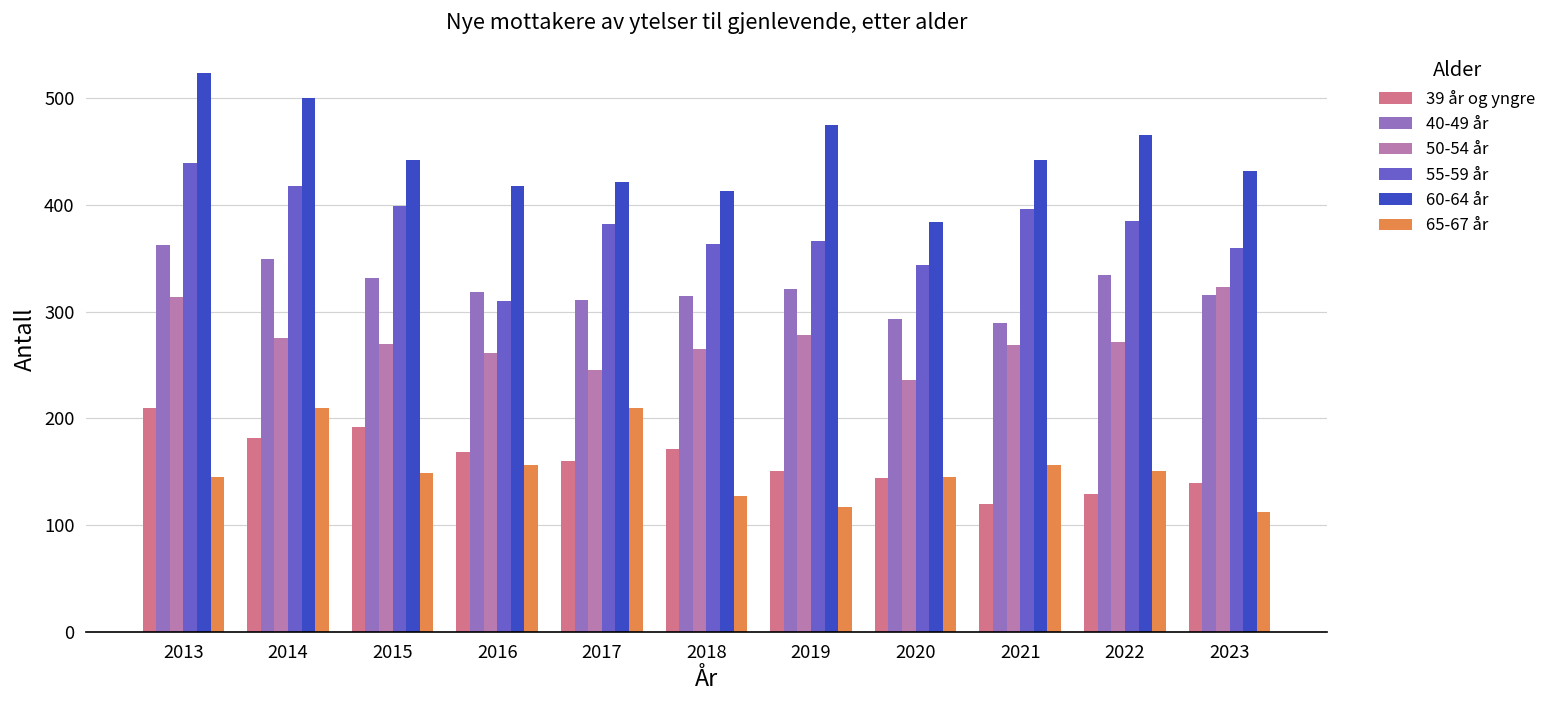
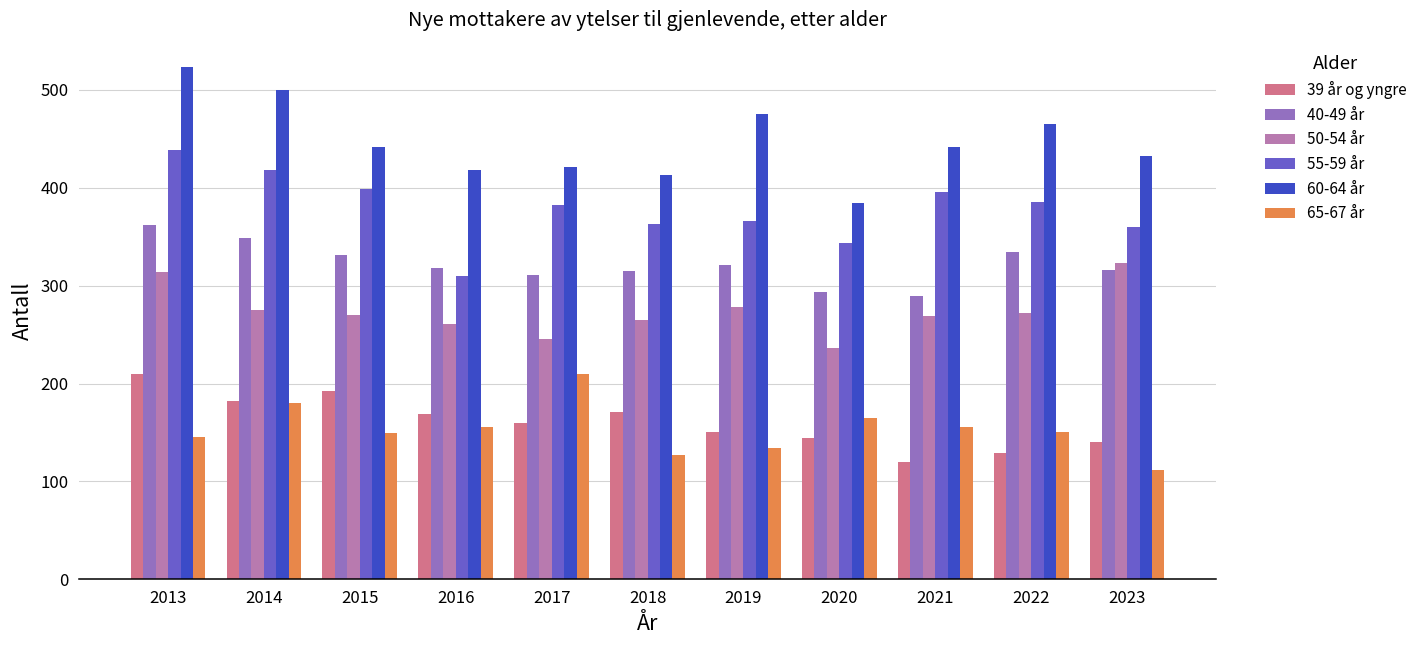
65-67 år, 2014: 210 -> 180
65-67 år, 2019: 120 -> 130
65-67 år, 2020: 150 -> 170
